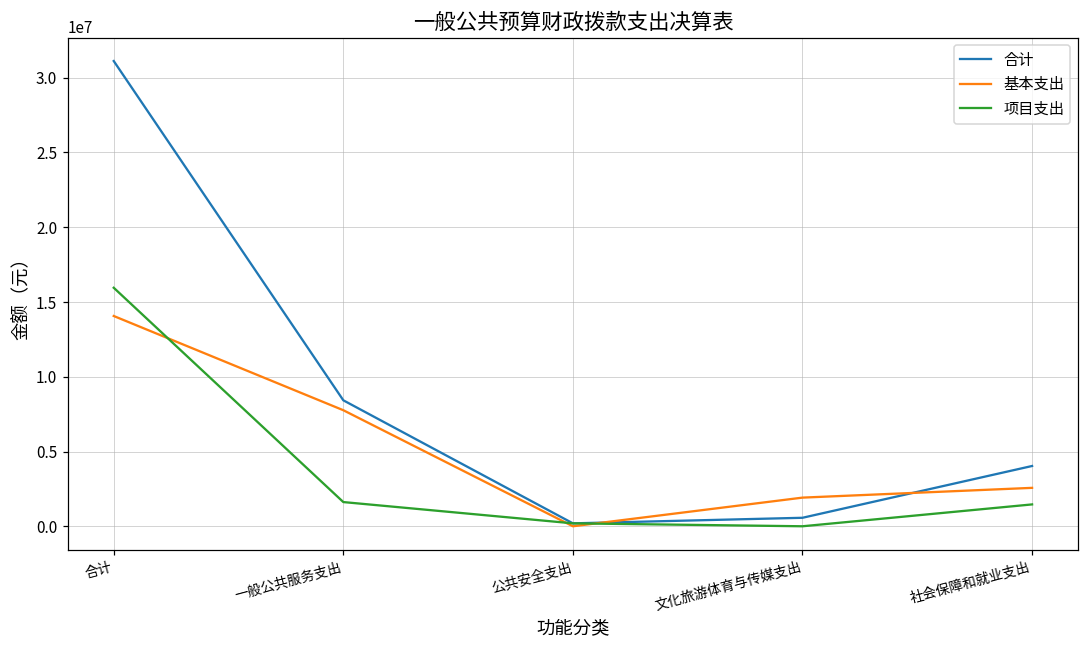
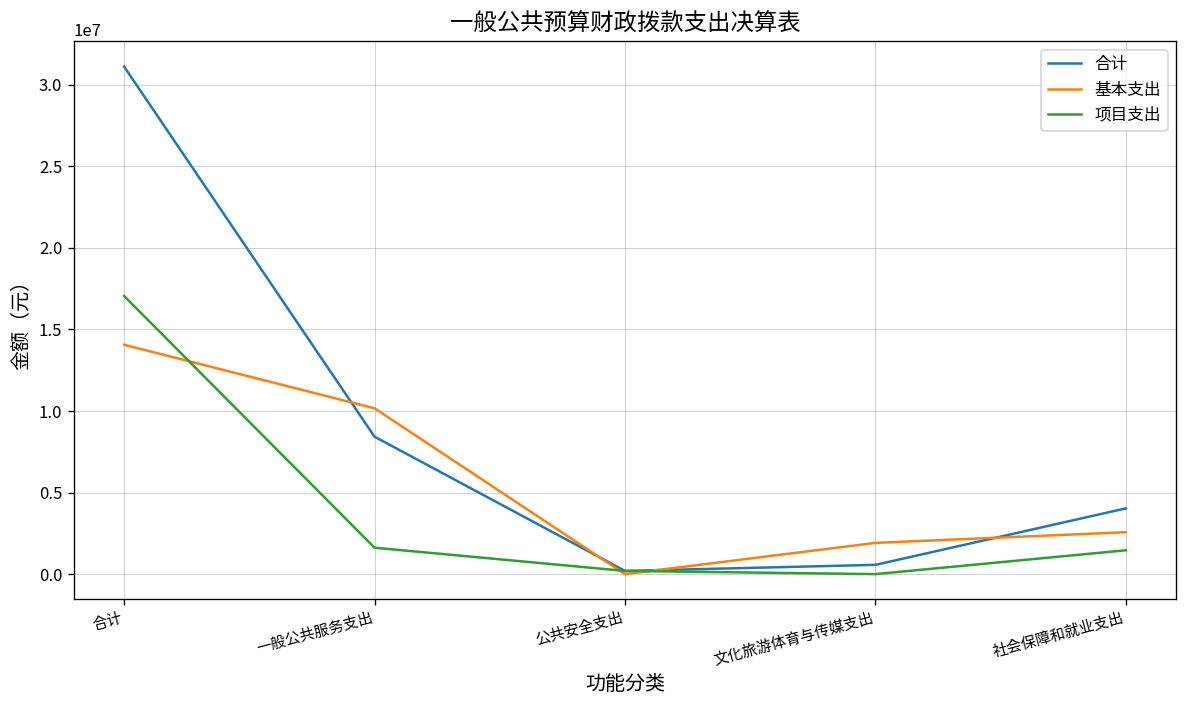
项目支出, 合计: 16000000 -> 17100000
基本支出, 一般公共服务支出: 7800000 -> 10200000
